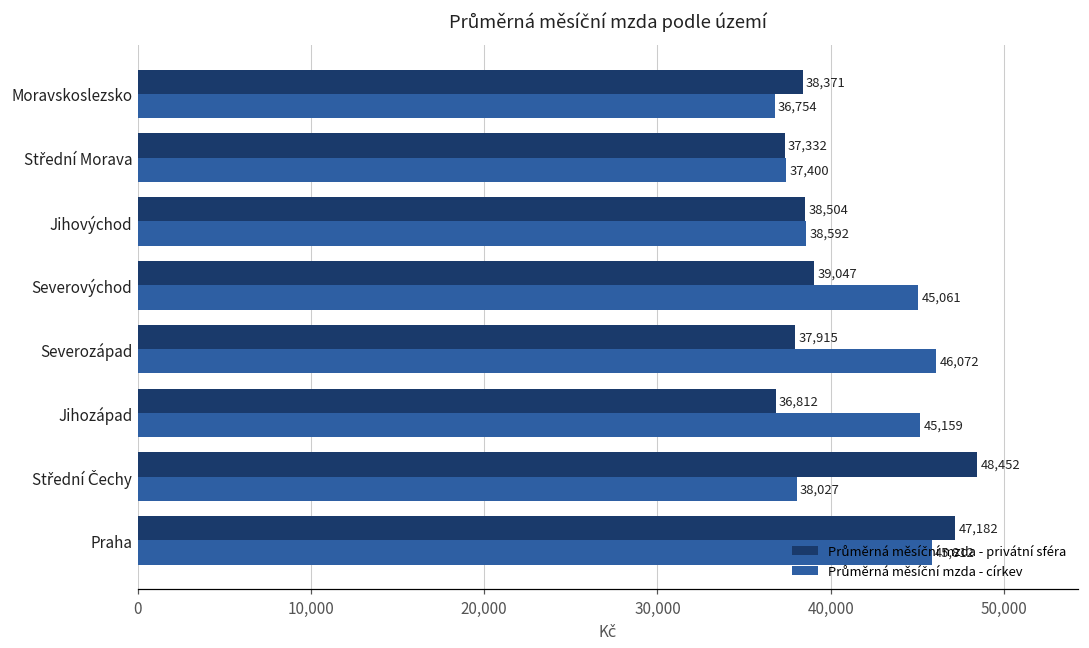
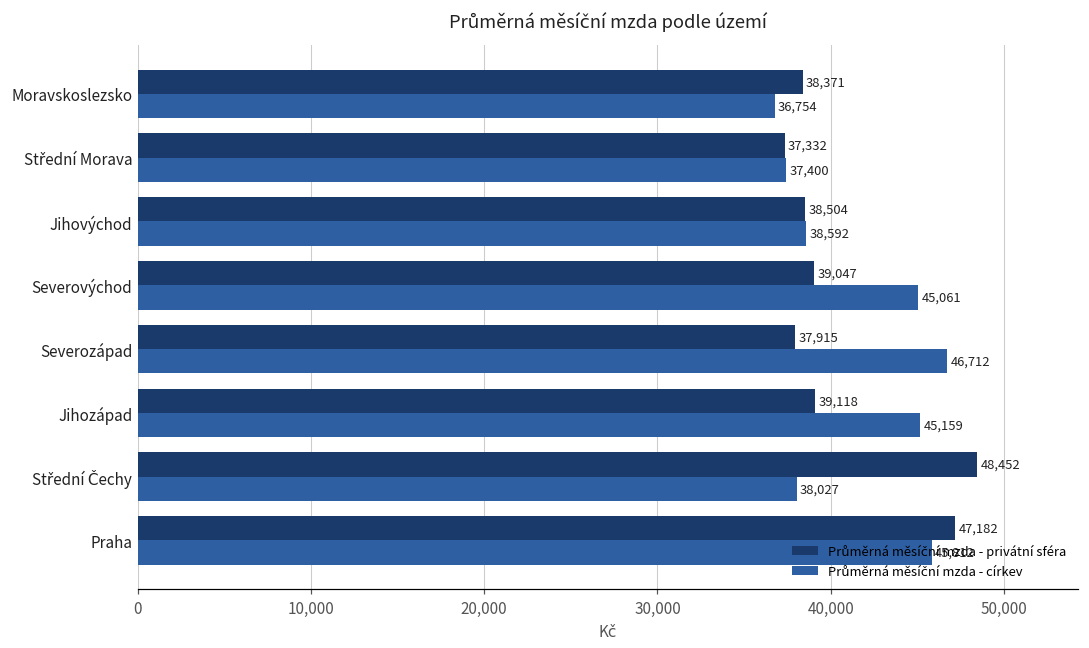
Průměrná měsíční mzda - církev, Severozápad: 46,072 -> 46,712
Průměrná měsíční mzda - privátní sféra, Jihozápad: 36,812 -> 39,118
